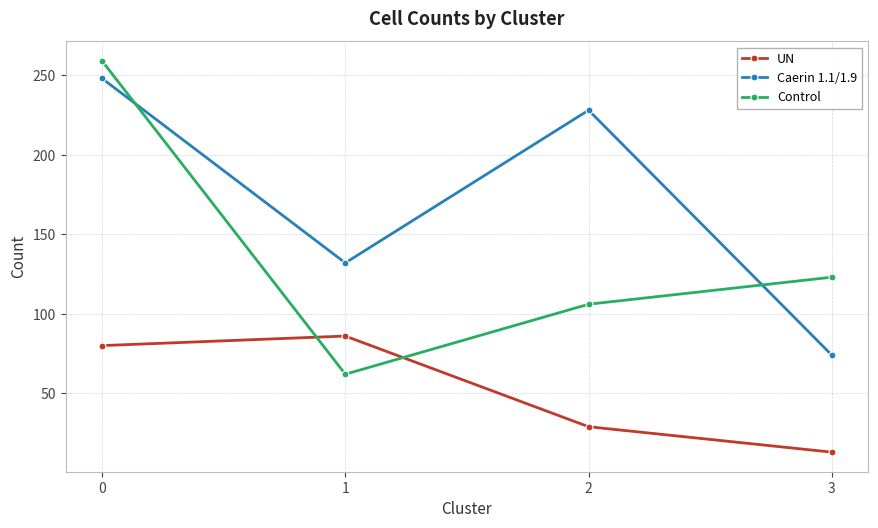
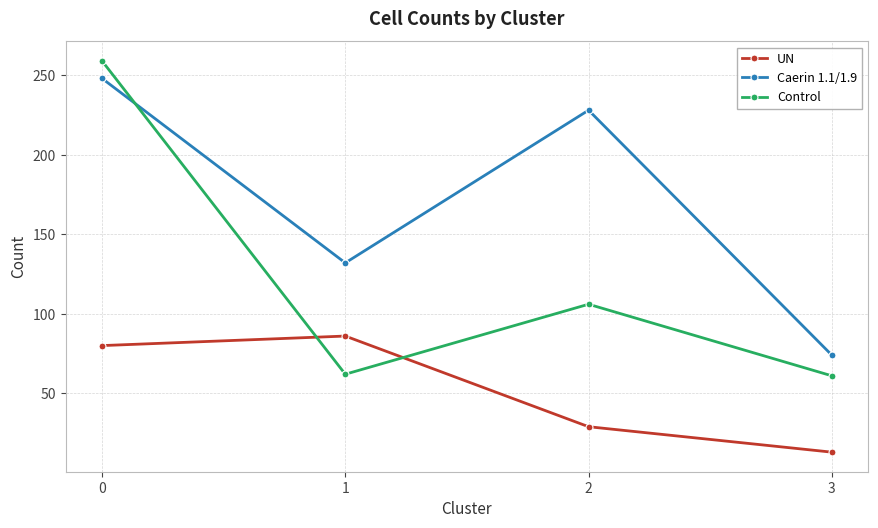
Control, 3: 123 -> 61
